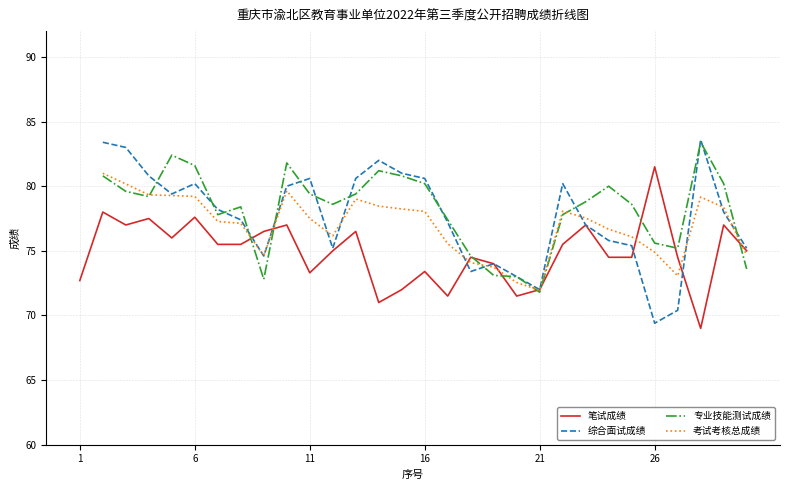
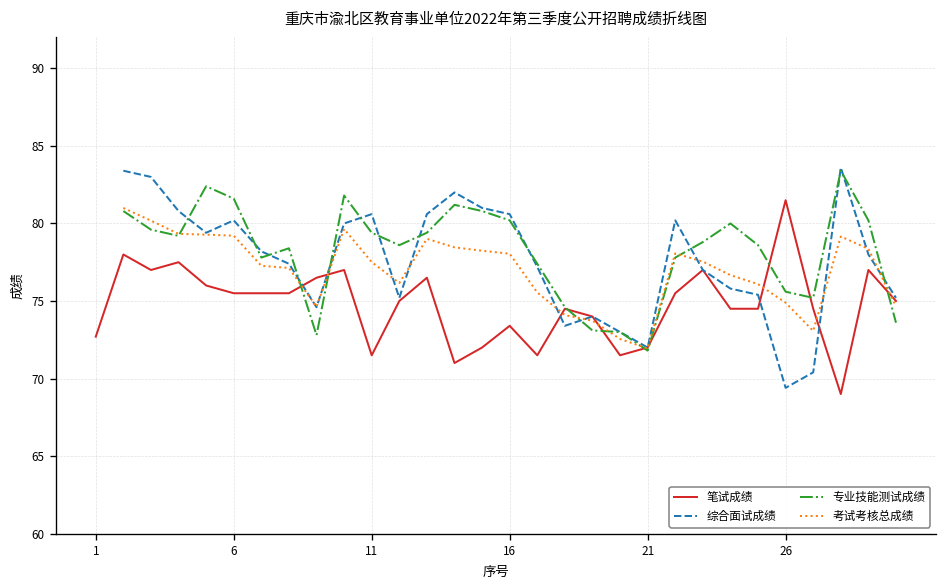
笔试成绩, 6: 77.6 -> 75.5
笔试成绩, 11: 73.3 -> 71.5
